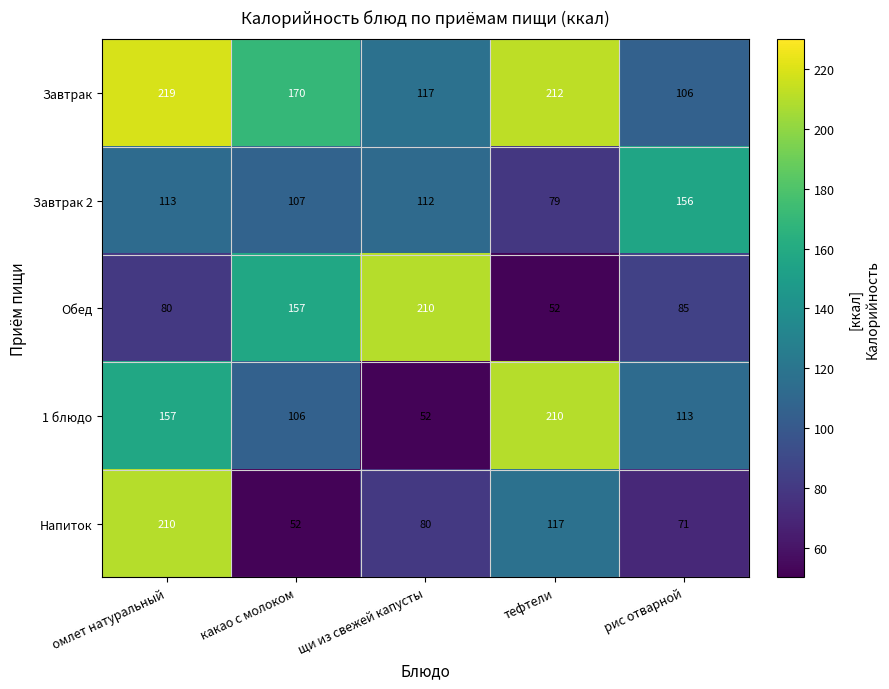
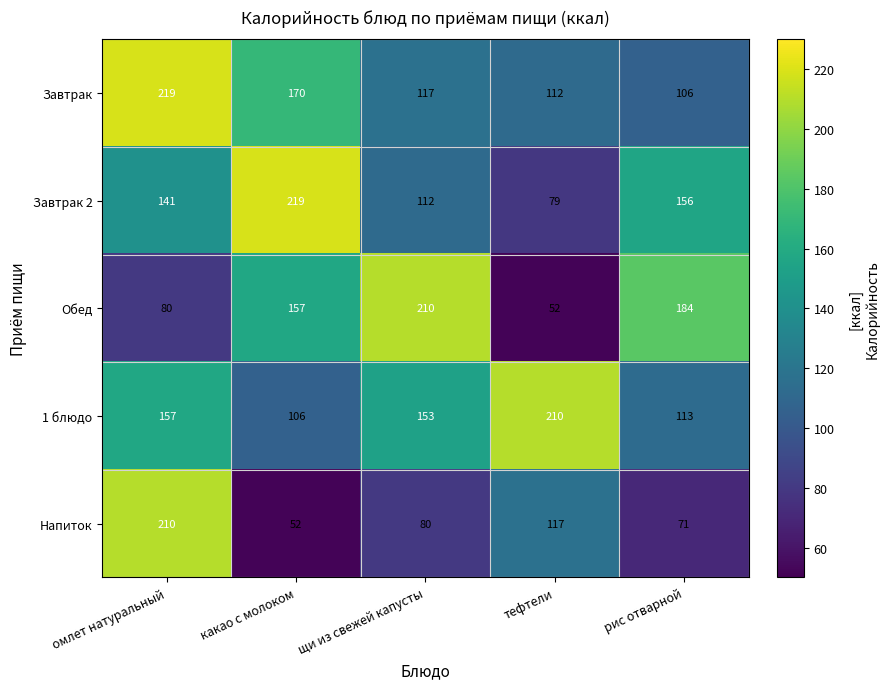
Завтрак, тефтели: 212 -> 112
Завтрак 2, омлет натуральный: 113 -> 141
Завтрак 2, какао с молоком: 107 -> 219
Обед, рис отварной: 85 -> 184
1 блюдо, щи из свежей капусты: 52 -> 153
